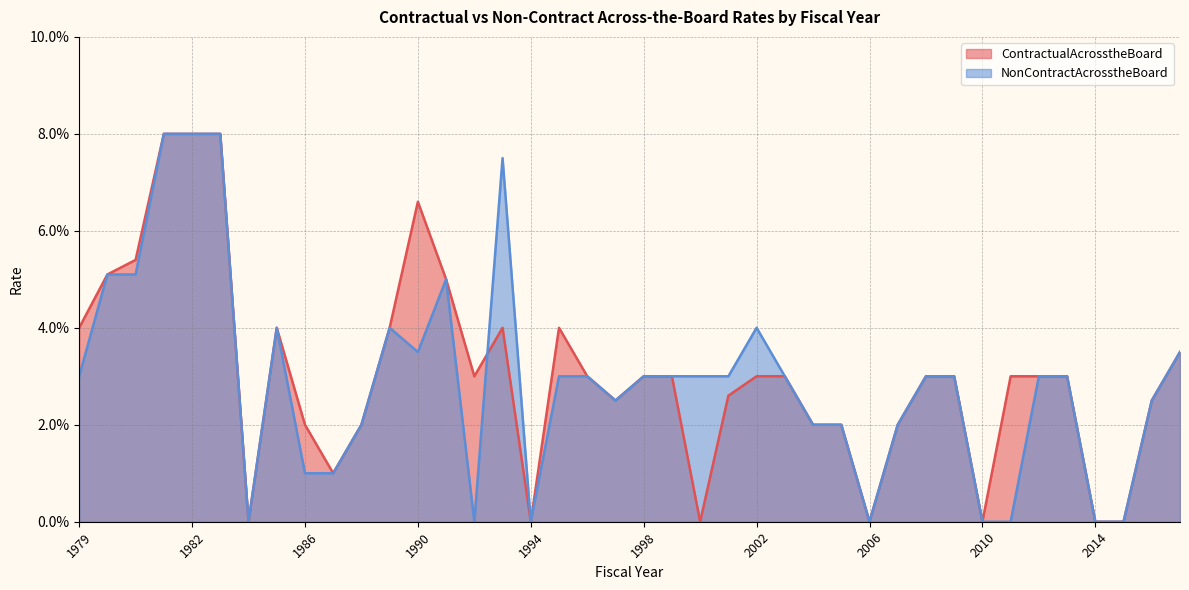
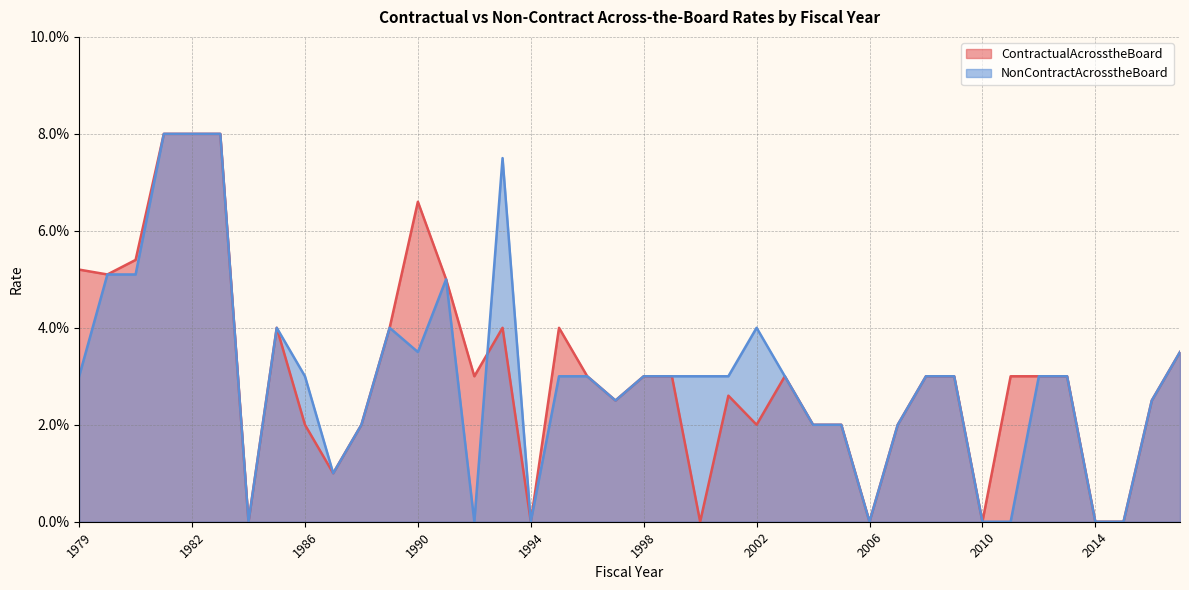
ContractualAcrosstheBoard, 1979: 4.0% -> 5.2%
NonContractAcrosstheBoard, 1986: 1.0% -> 3.0%
ContractualAcrosstheBoard, 2002: 3.0% -> 2.0%
